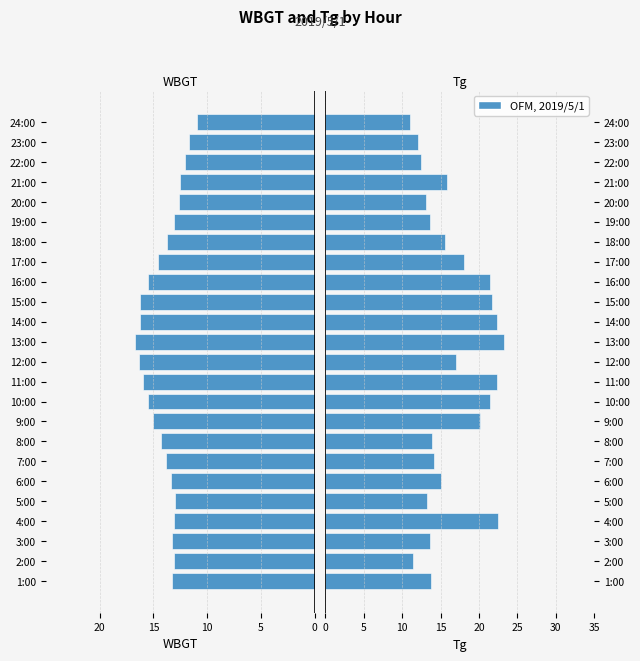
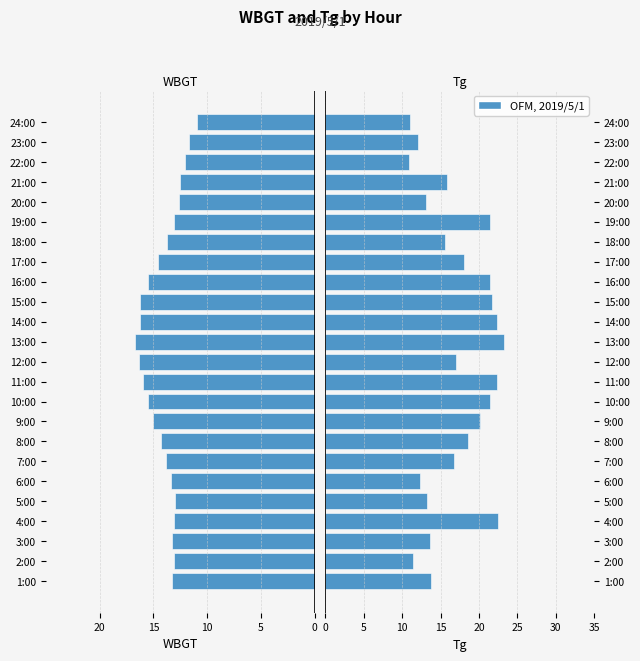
Tg, 22:00: 13 -> 11
Tg, 19:00: 14 -> 21
Tg, 8:00: 14 -> 19
Tg, 7:00: 14 -> 17
Tg, 6:00: 15 -> 12
